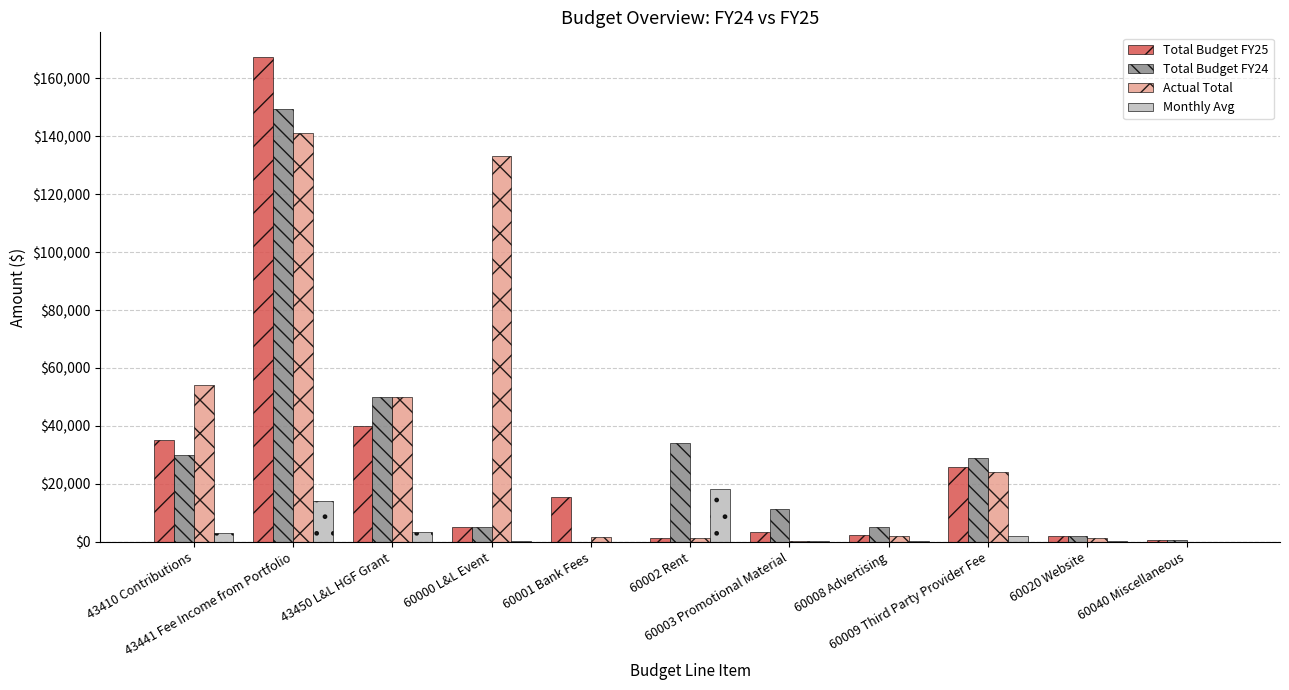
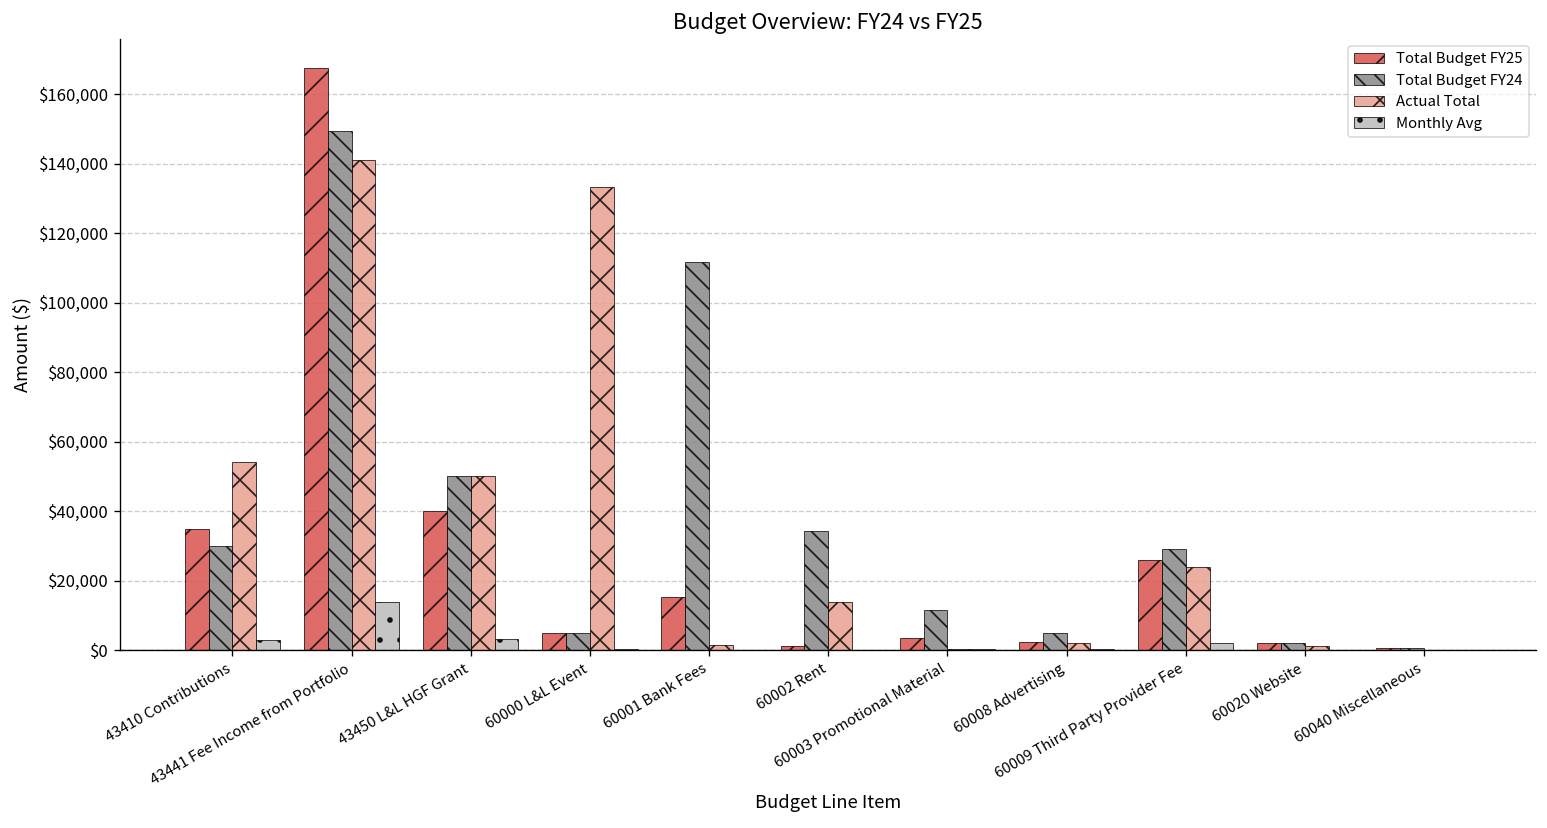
Total Budget FY24, 60001 Bank Fees: $0 -> $112,000
Actual Total, 60002 Rent: $1,000 -> $14,000
Monthly Avg, 60002 Rent: $18,000 -> $0
